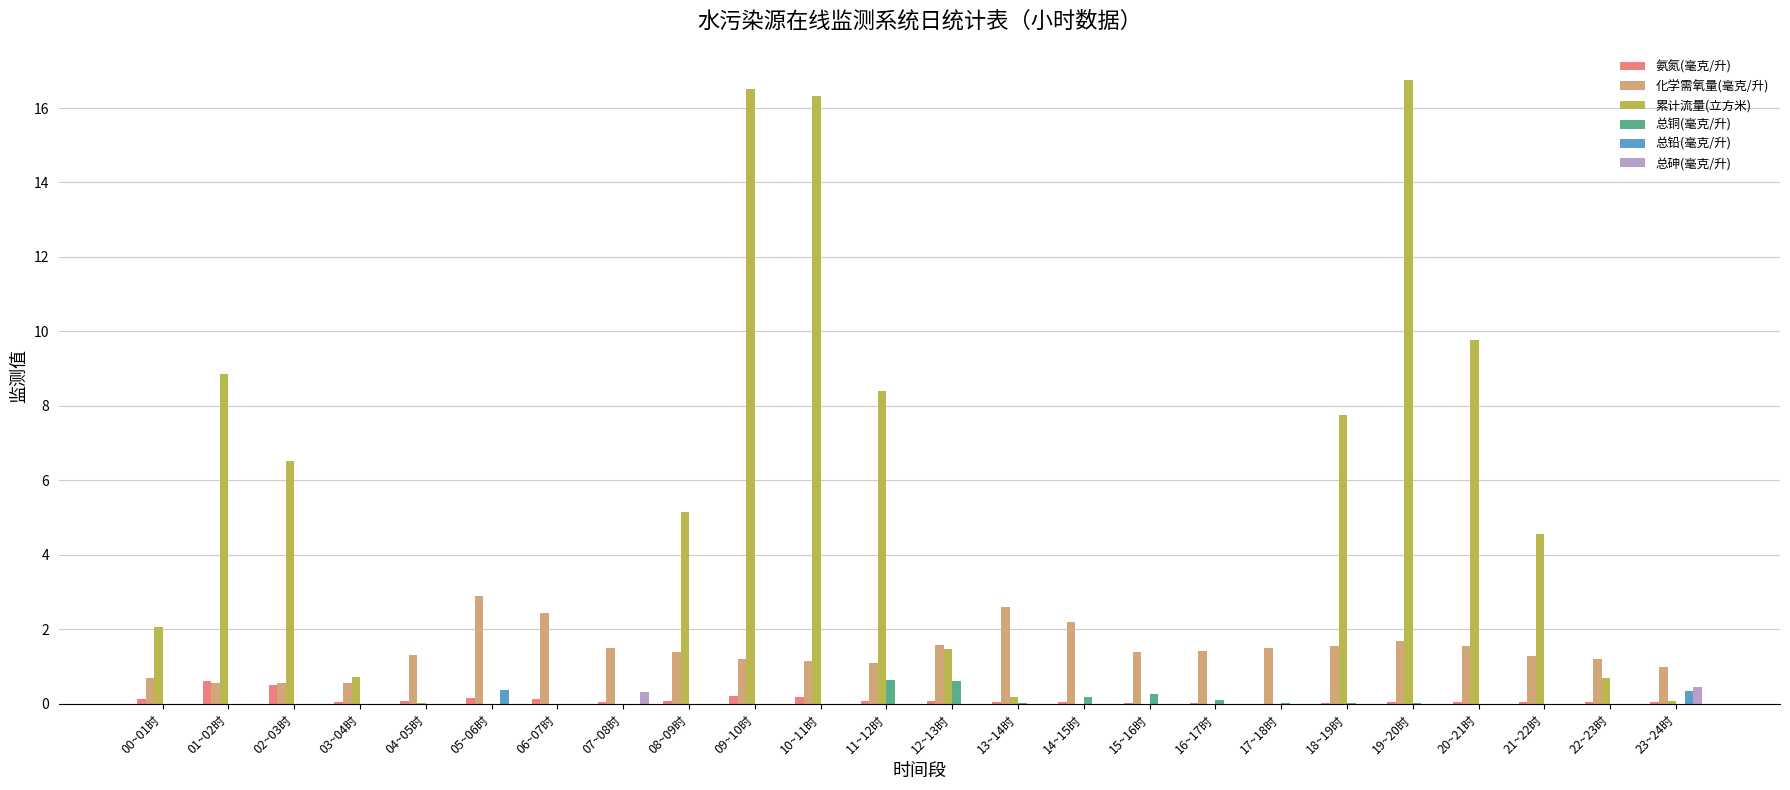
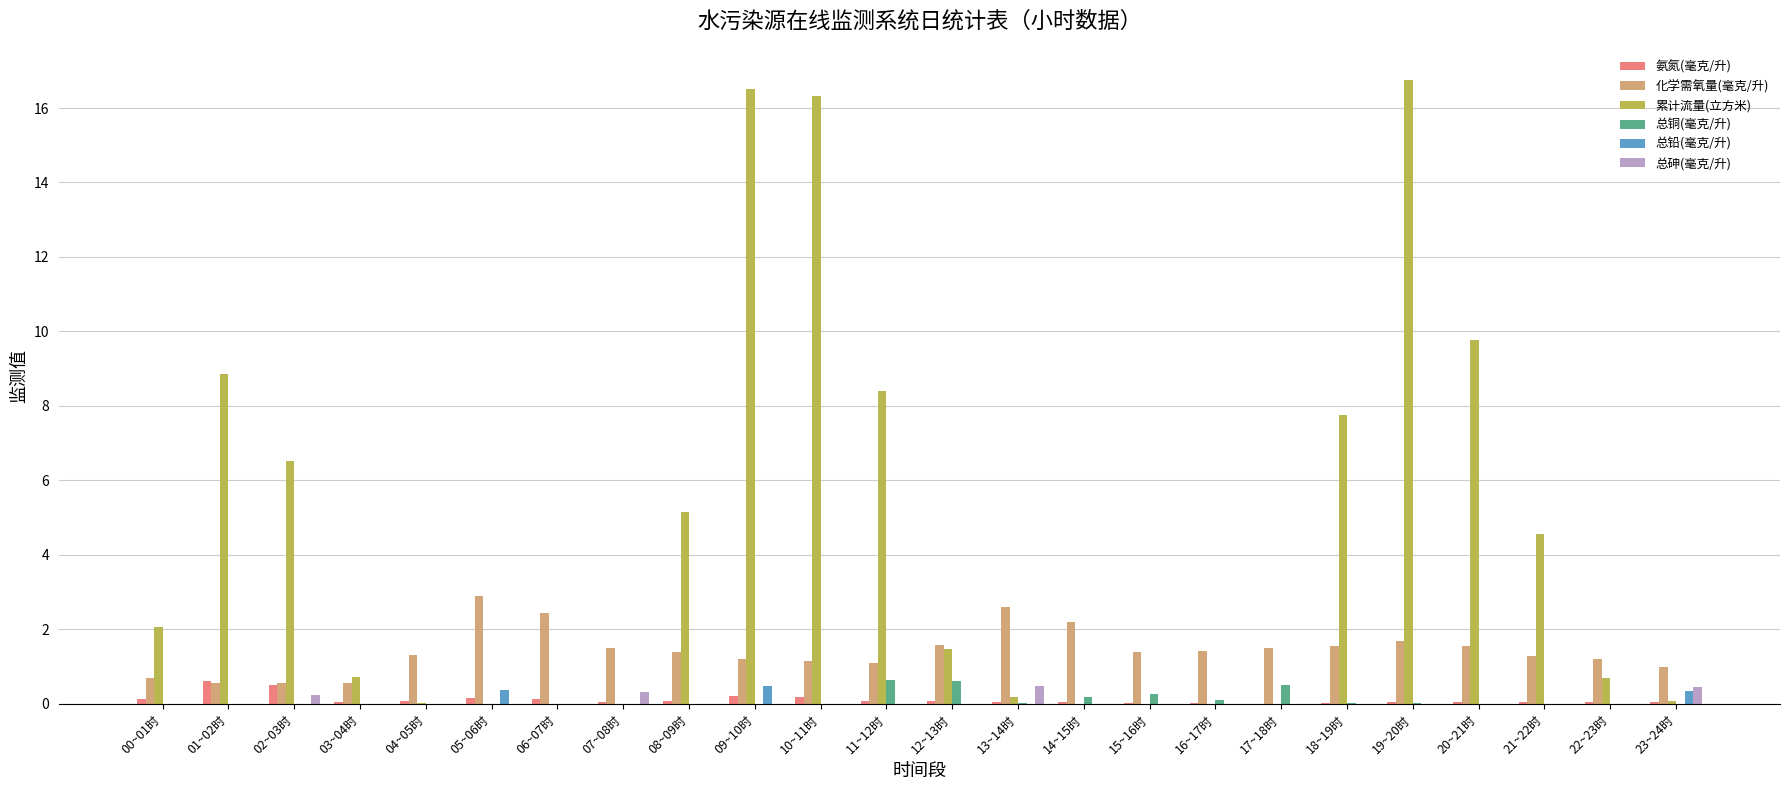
总砷(毫克/升), 02~03时: 0.0 -> 0.2
总铅(毫克/升), 09~10时: 0.0 -> 0.5
总砷(毫克/升), 13~14时: 0.0 -> 0.5
总铜(毫克/升), 17~18时: 0.0 -> 0.5
